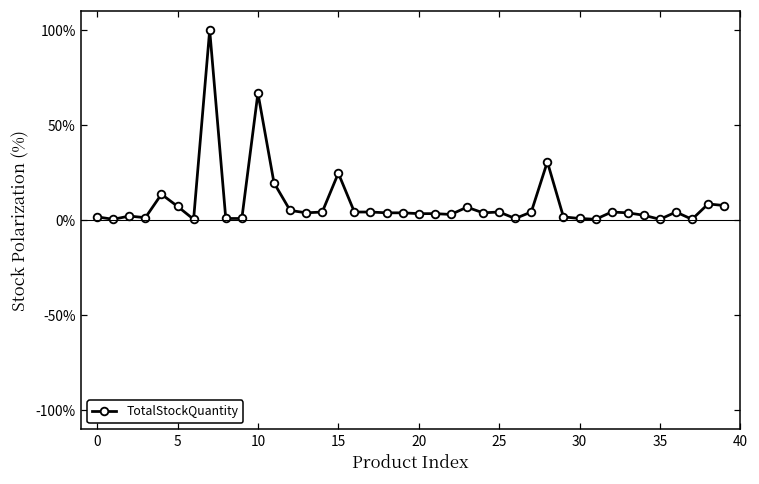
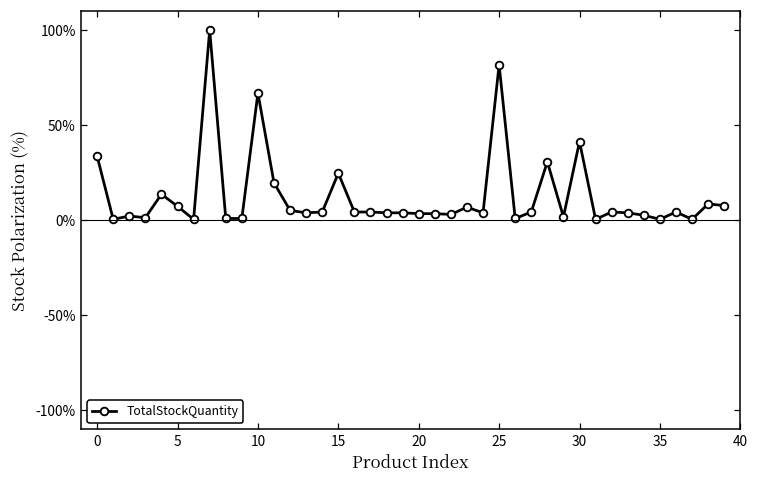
0: 2% -> 34%
25: 4% -> 82%
30: 1% -> 41%
